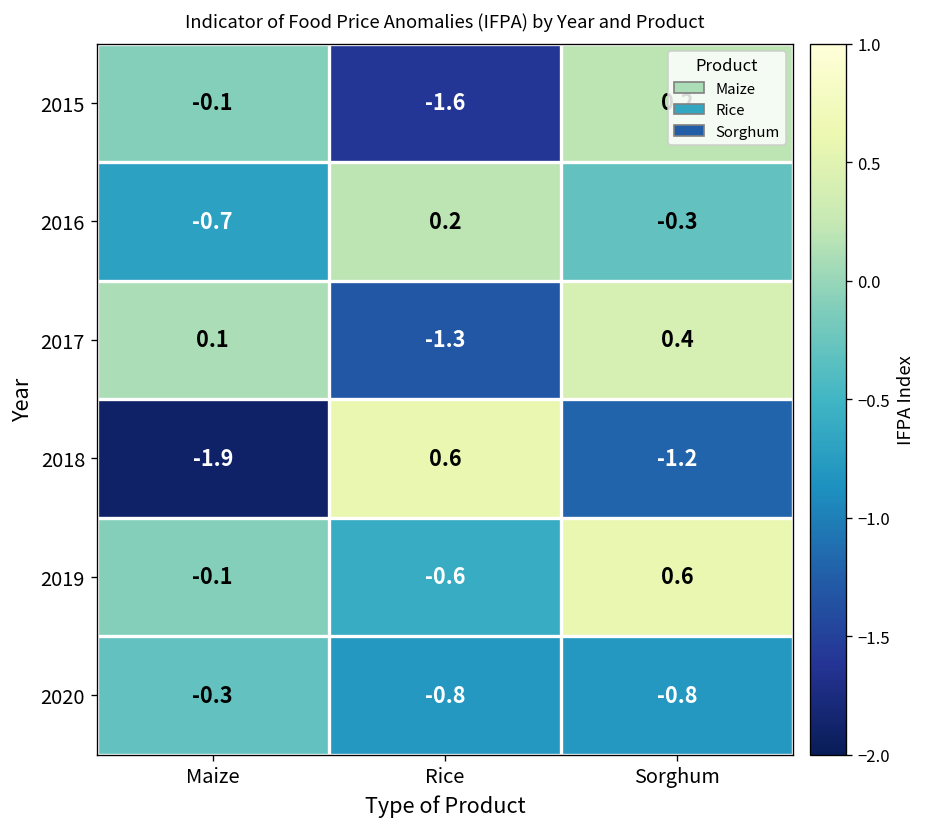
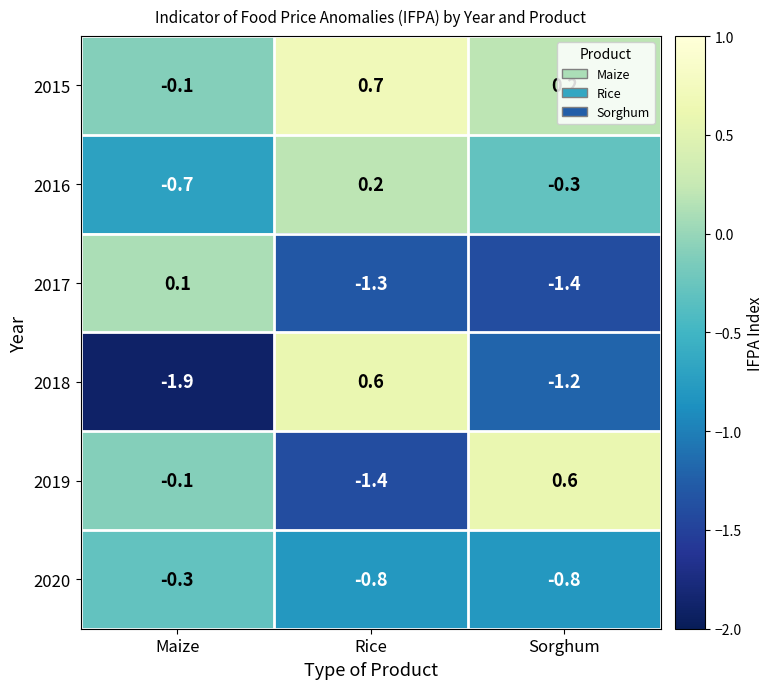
2015, Rice: -1.6 -> 0.7
2017, Sorghum: 0.4 -> -1.4
2019, Rice: -0.6 -> -1.4
